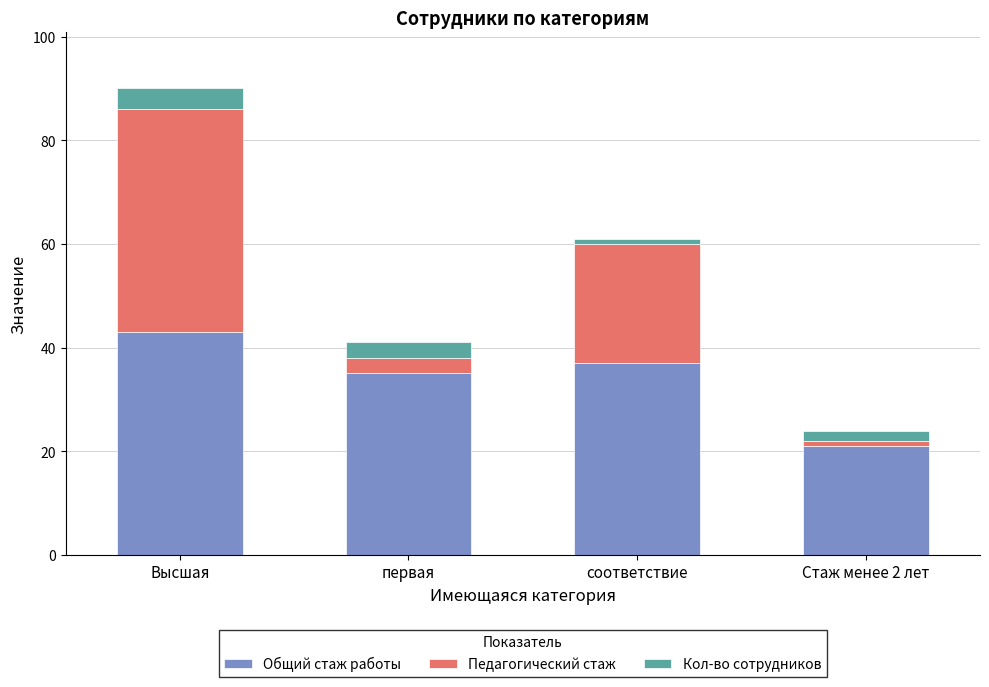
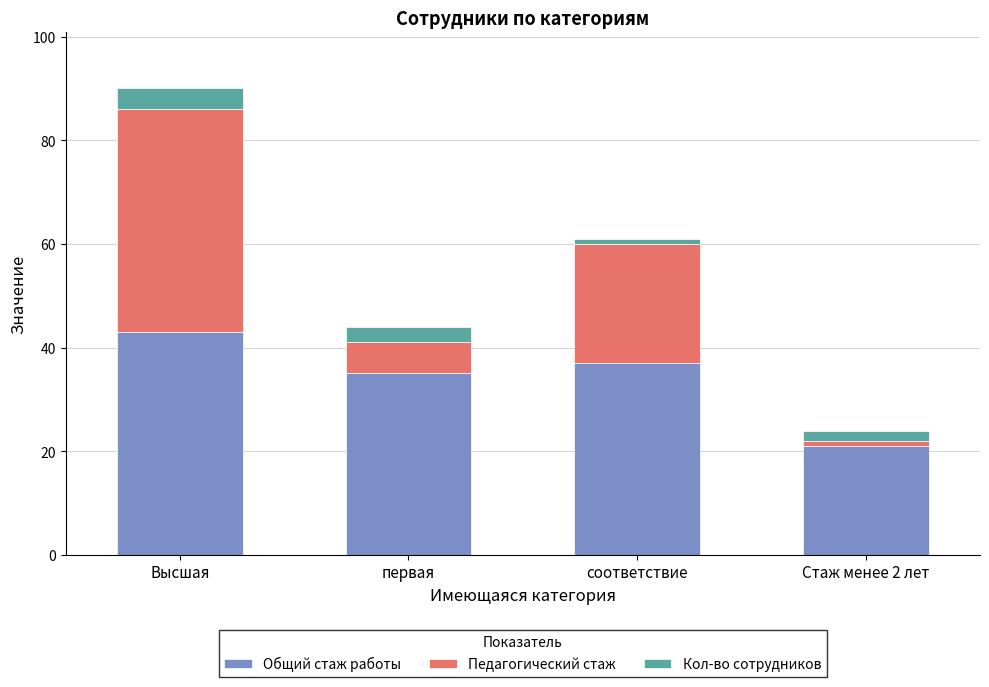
Педагогический стаж, первая: 3 -> 6
